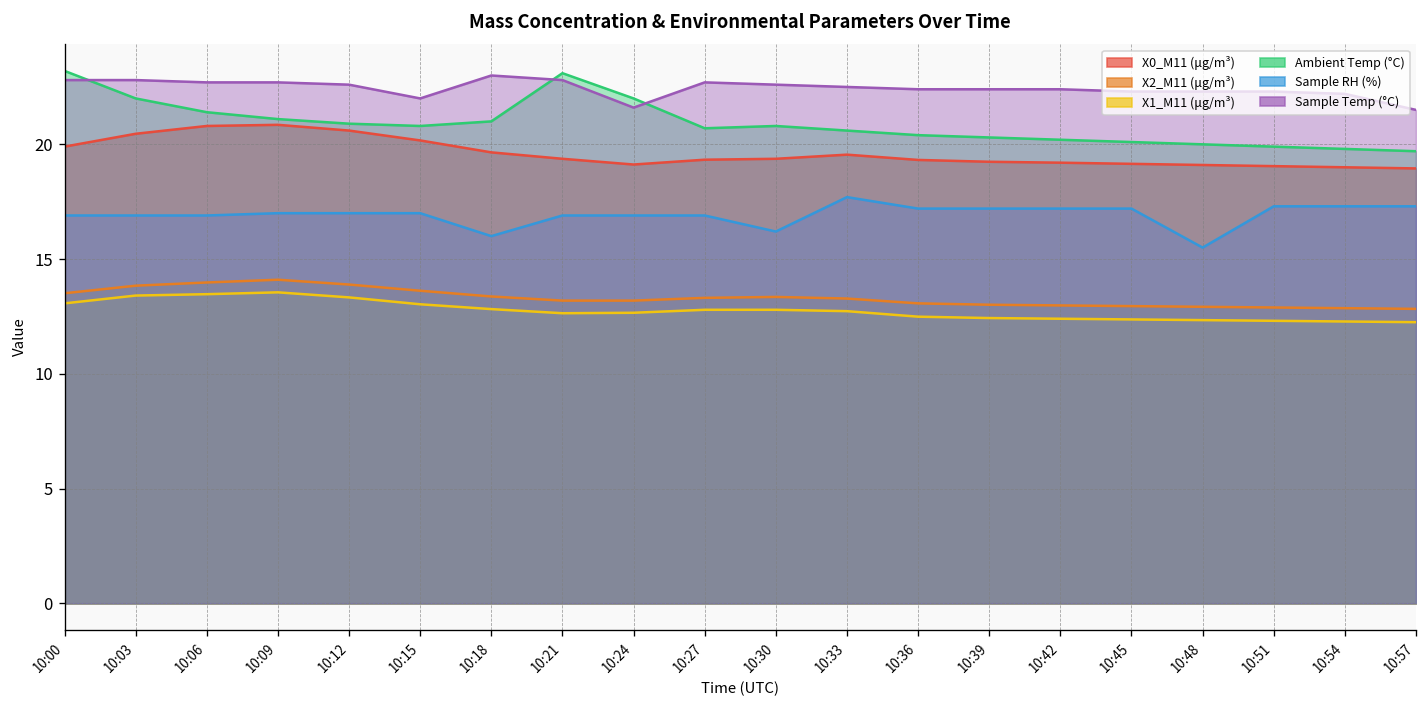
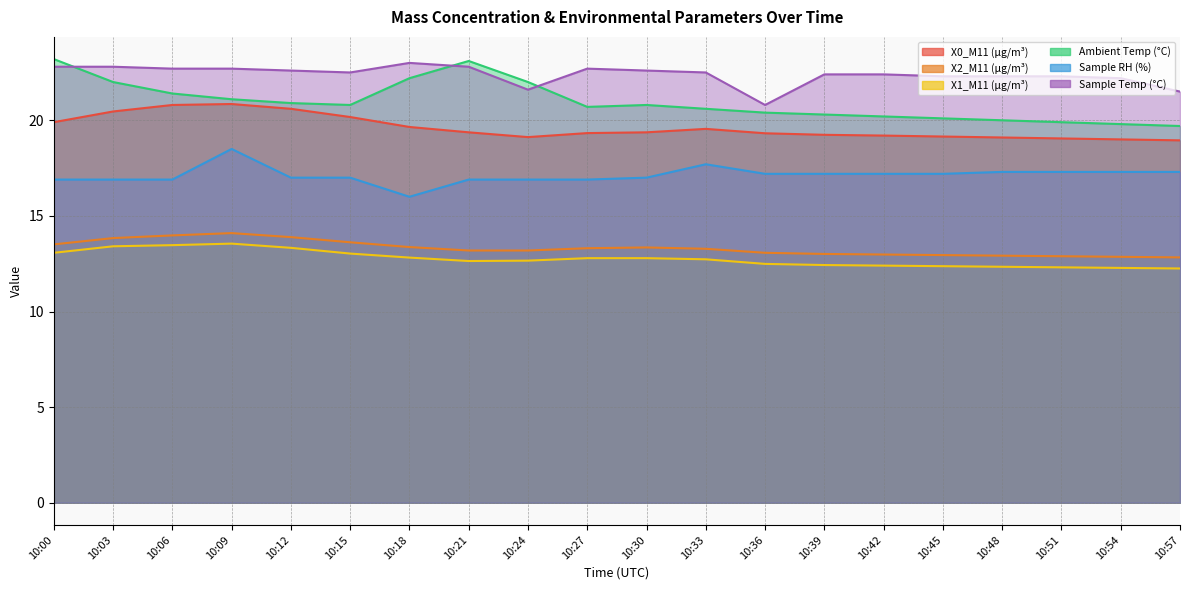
Sample RH (%), 10:09: 17.0 -> 18.5
Sample Temp (°C), 10:15: 22.0 -> 22.5
Ambient Temp (°C), 10:18: 21.0 -> 22.2
Sample RH (%), 10:30: 16.2 -> 17.0
Sample Temp (°C), 10:36: 22.4 -> 20.8
Sample RH (%), 10:48: 15.5 -> 17.3
